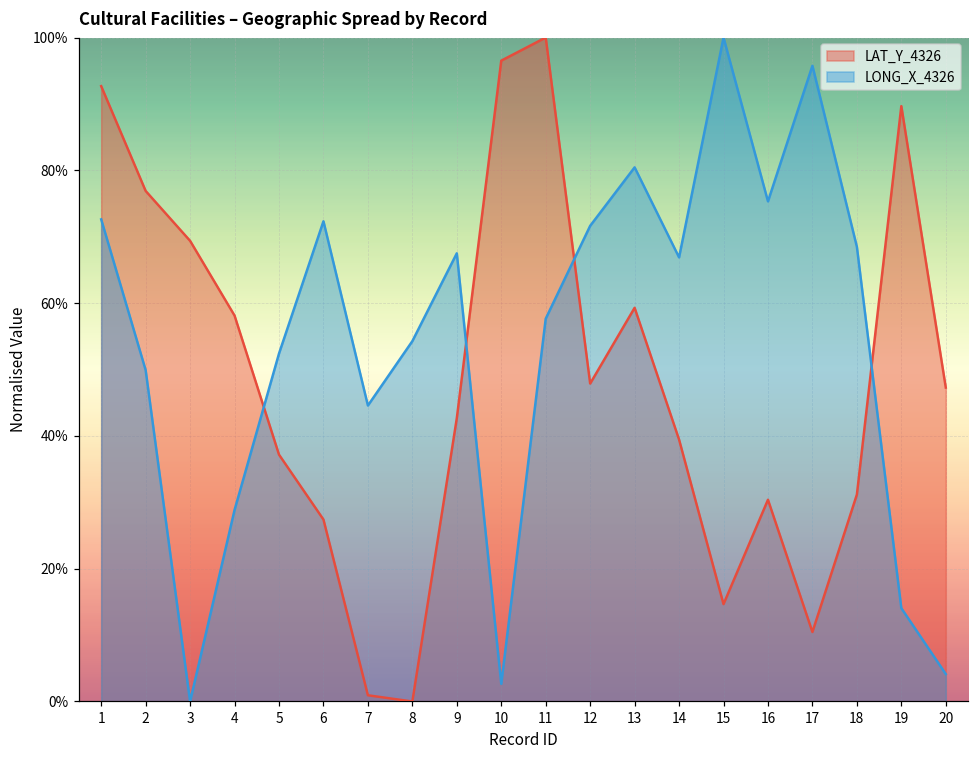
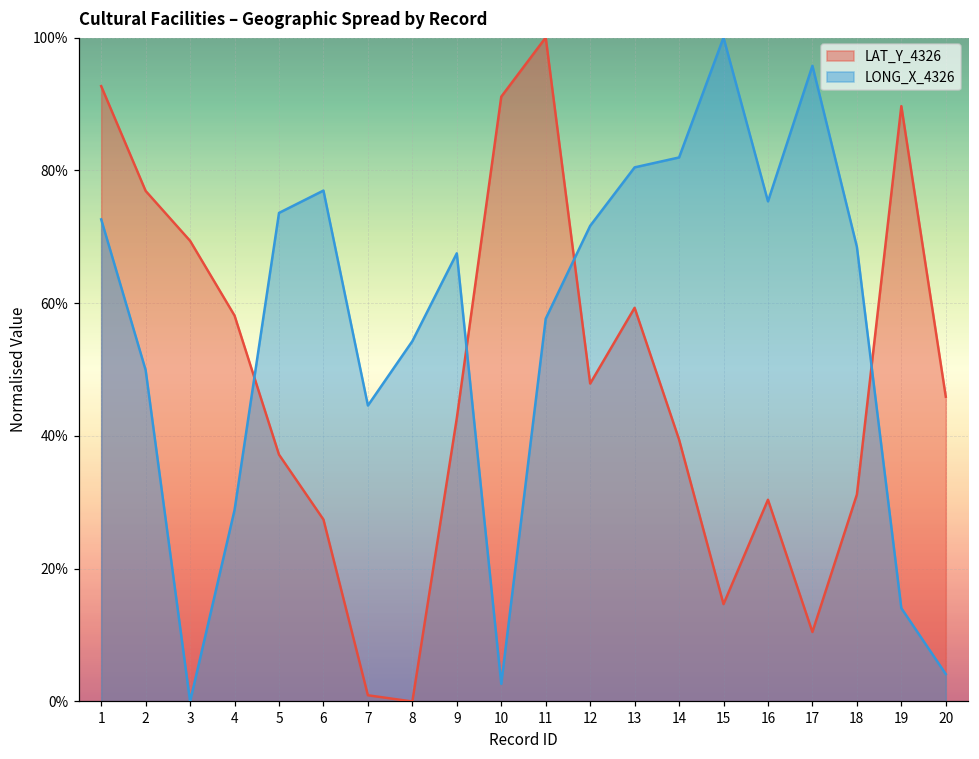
LONG_X_4326, 5: 52% -> 74%
LONG_X_4326, 6: 72% -> 77%
LAT_Y_4326, 10: 97% -> 91%
LONG_X_4326, 14: 67% -> 82%
LAT_Y_4326, 20: 47% -> 46%
